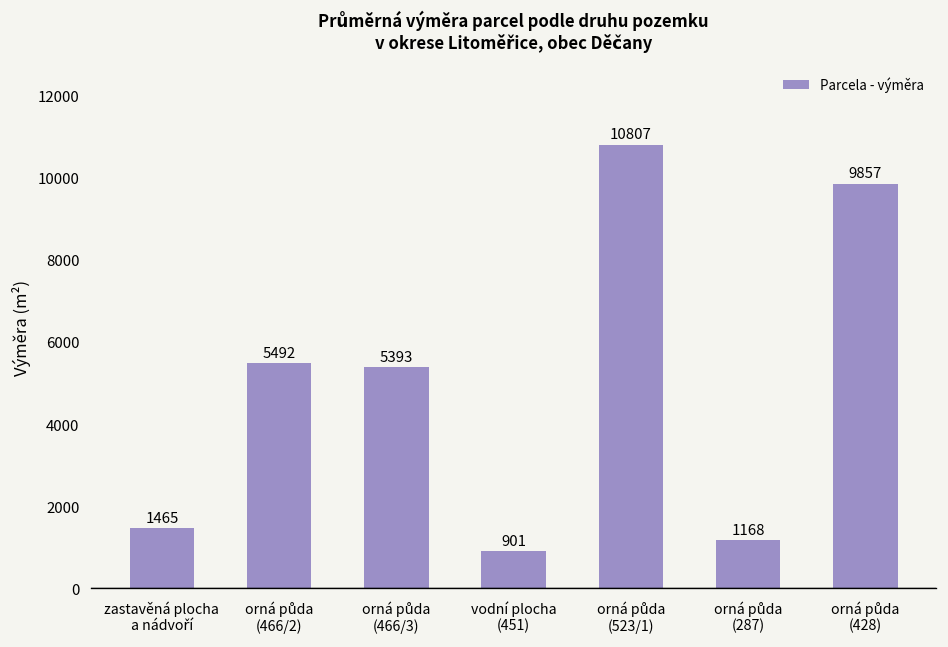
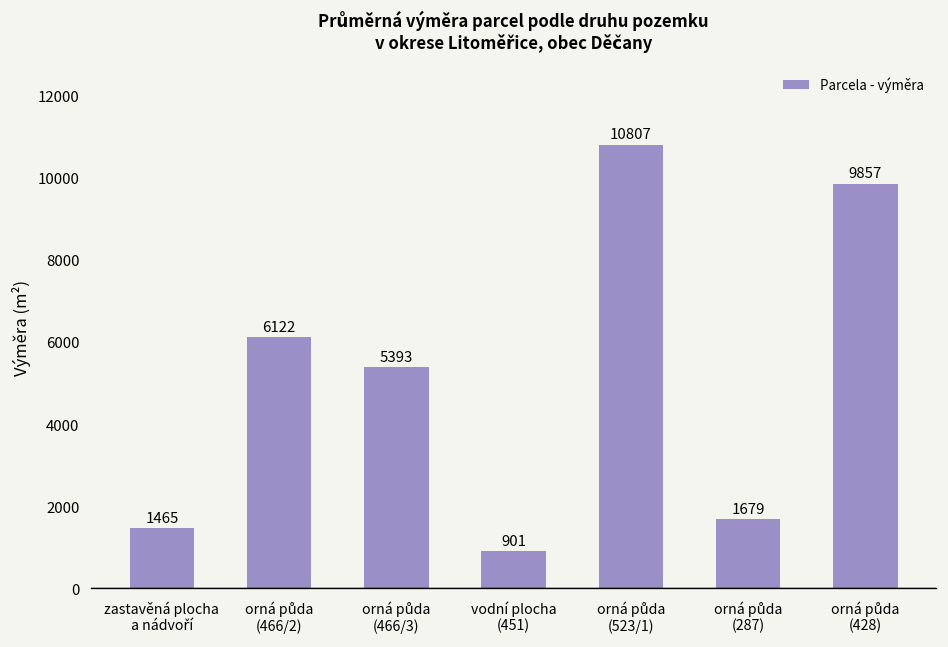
orná půda (466/2): 5492 -> 6122
orná půda (287): 1168 -> 1679
